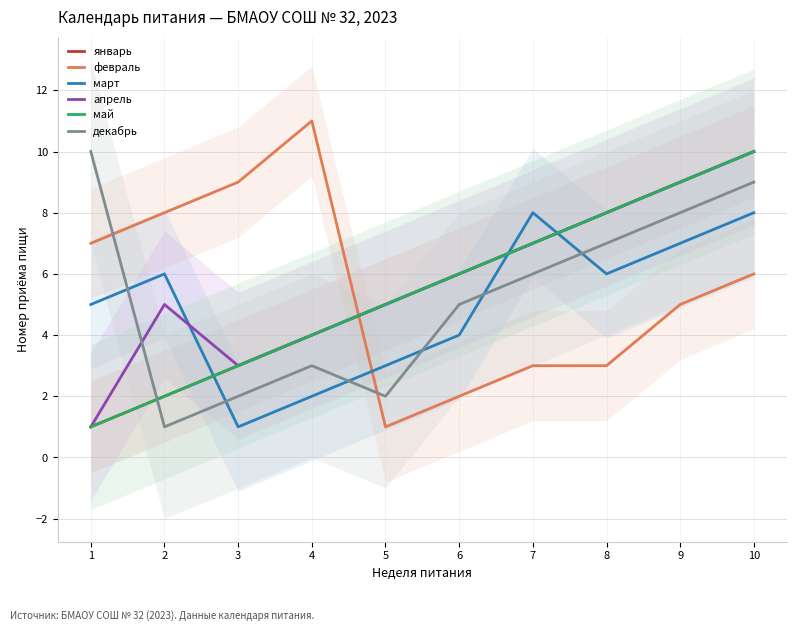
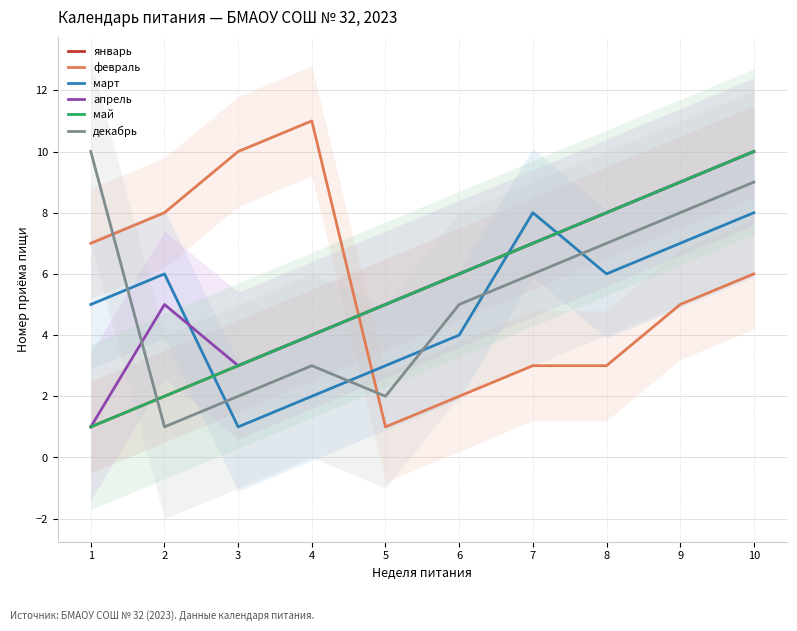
февраль, 3: 9 -> 10
